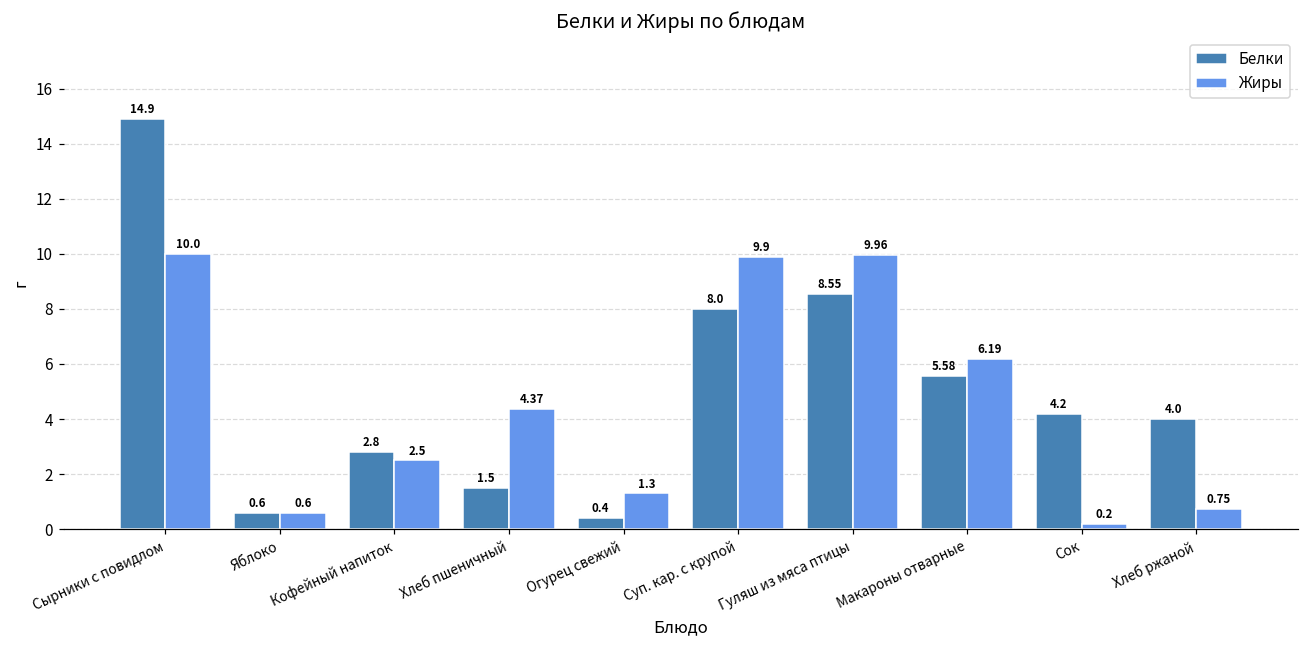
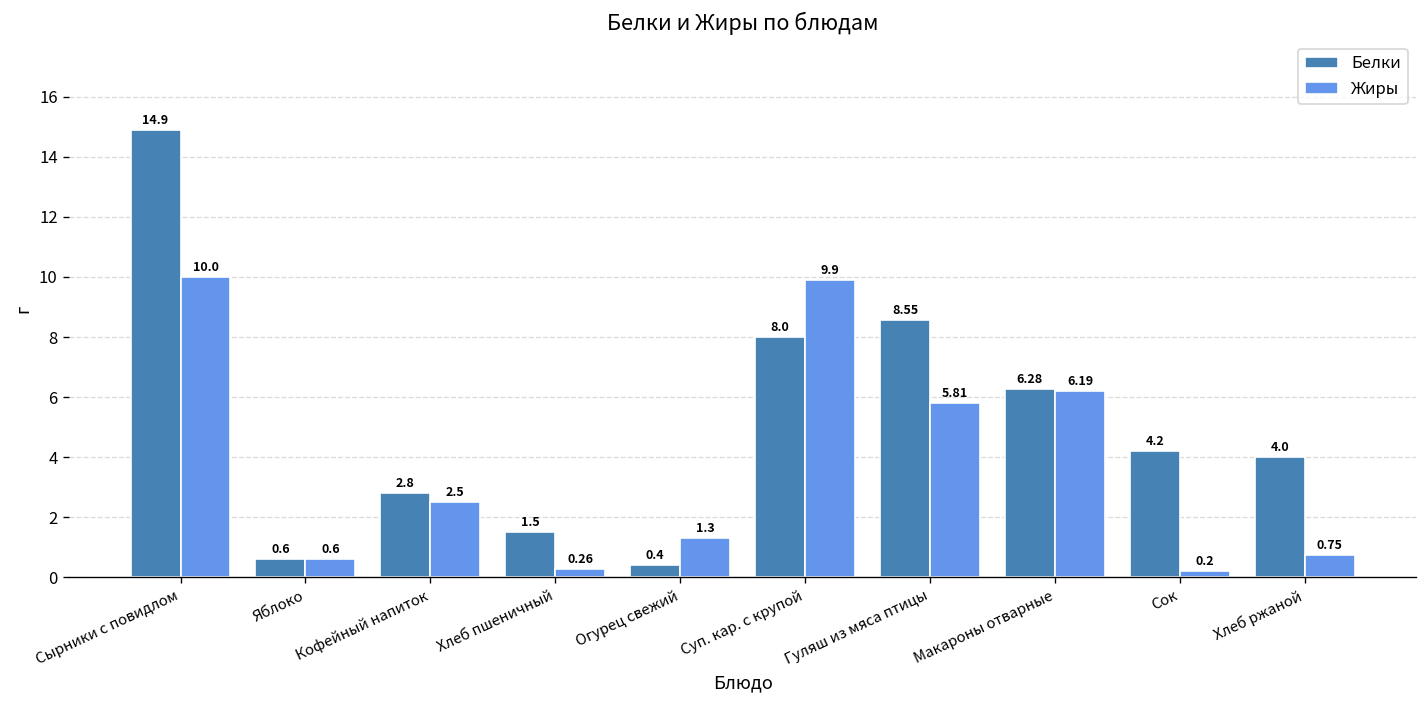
Жиры, Хлеб пшеничный: 4.37 -> 0.26
Жиры, Гуляш из мяса птицы: 9.96 -> 5.81
Белки, Макароны отварные: 5.58 -> 6.28
